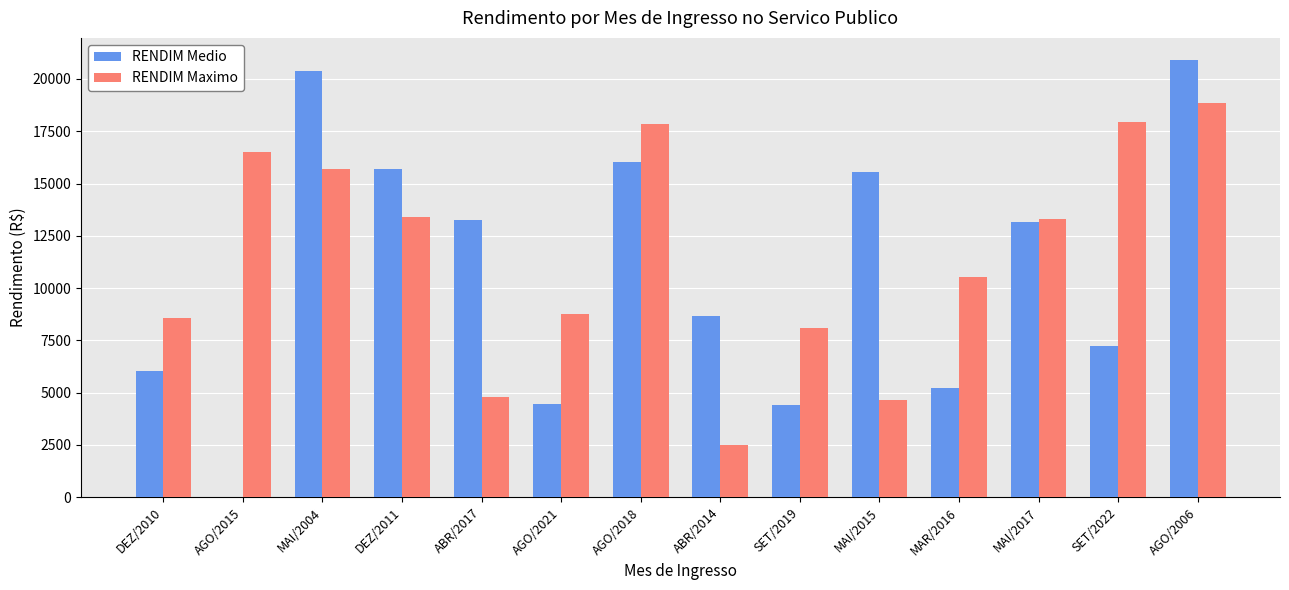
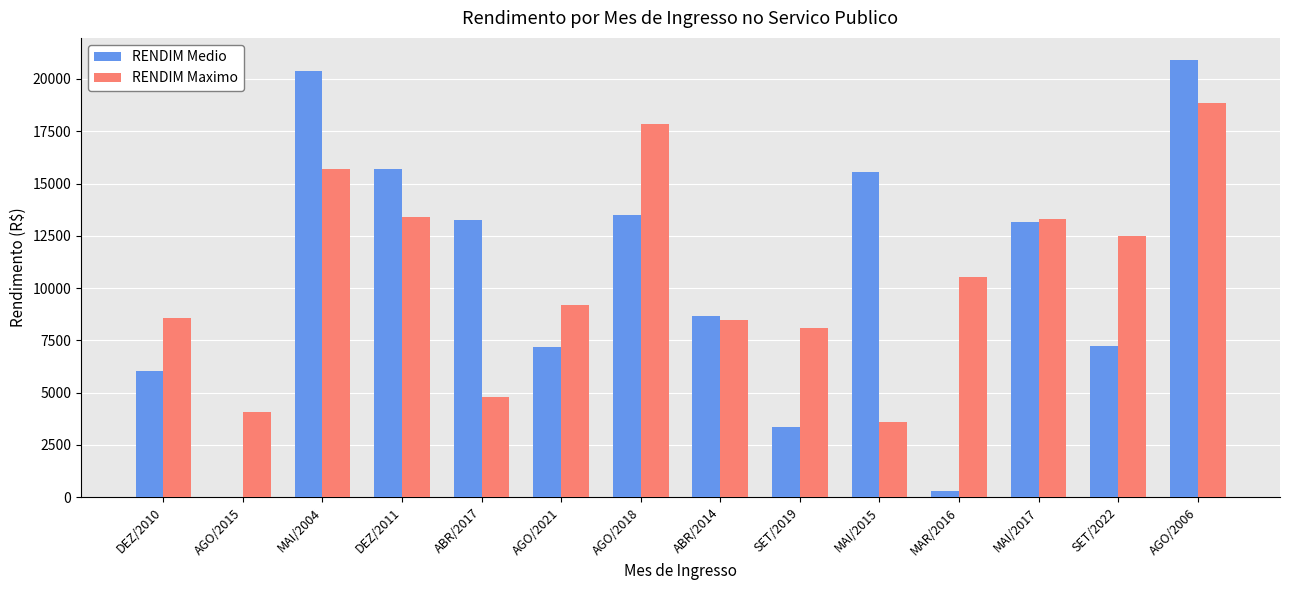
RENDIM Maximo, AGO/2015: 16500 -> 4100
RENDIM Medio, AGO/2021: 4400 -> 7200
RENDIM Maximo, AGO/2021: 8700 -> 9200
RENDIM Medio, AGO/2018: 16000 -> 13500
RENDIM Maximo, ABR/2014: 2500 -> 8500
RENDIM Medio, SET/2019: 4400 -> 3400
RENDIM Maximo, MAI/2015: 4600 -> 3600
RENDIM Medio, MAR/2016: 5200 -> 300
RENDIM Maximo, SET/2022: 17900 -> 12500
